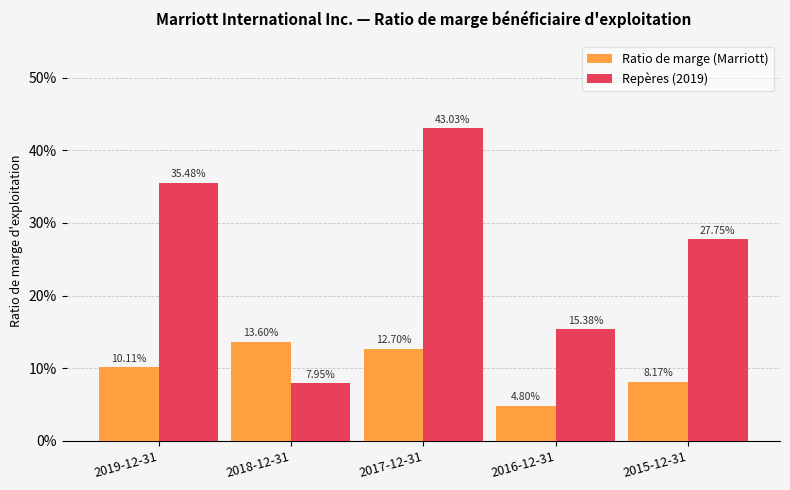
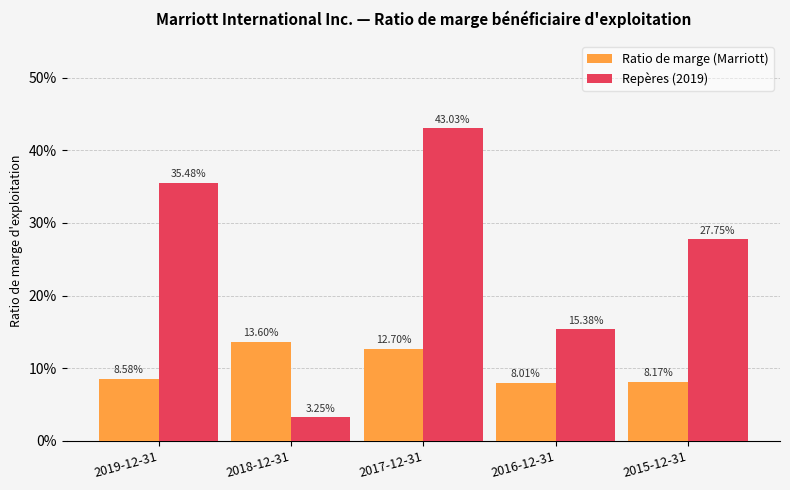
Ratio de marge (Marriott), 2019-12-31: 10.11% -> 8.58%
Repères (2019), 2018-12-31: 7.95% -> 3.25%
Ratio de marge (Marriott), 2016-12-31: 4.80% -> 8.01%
